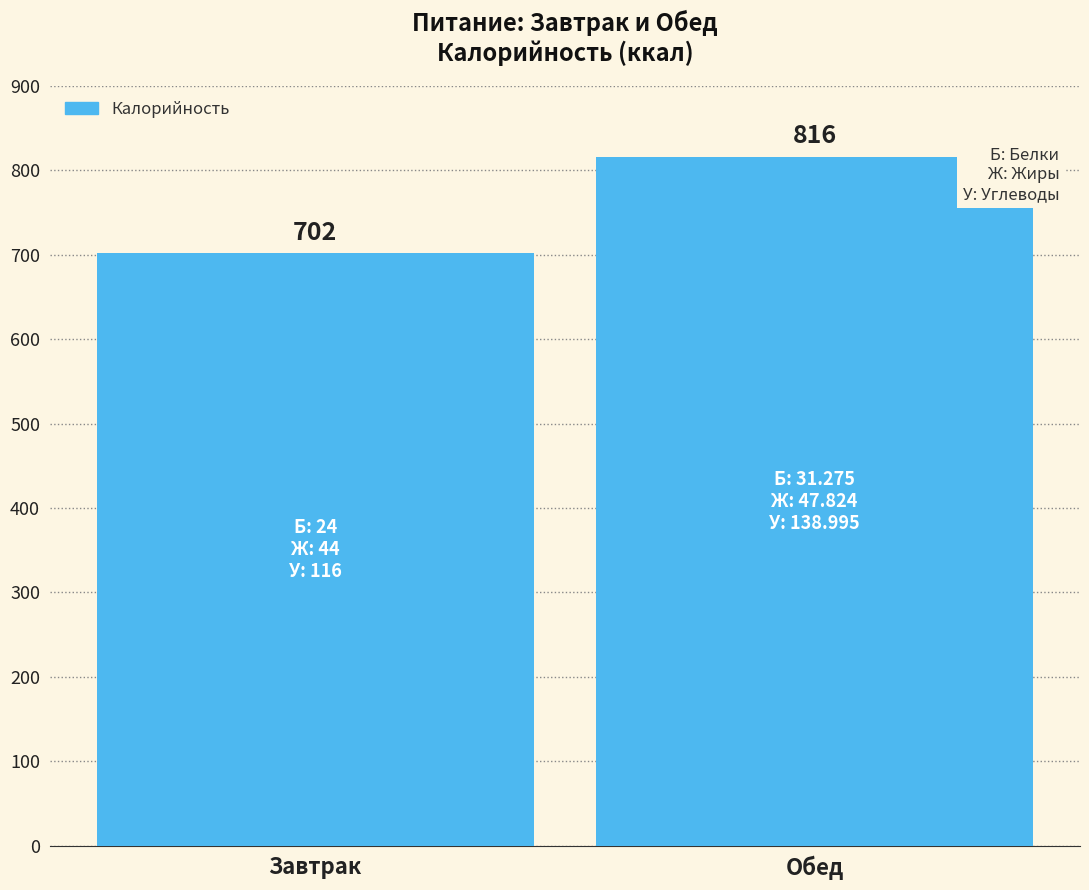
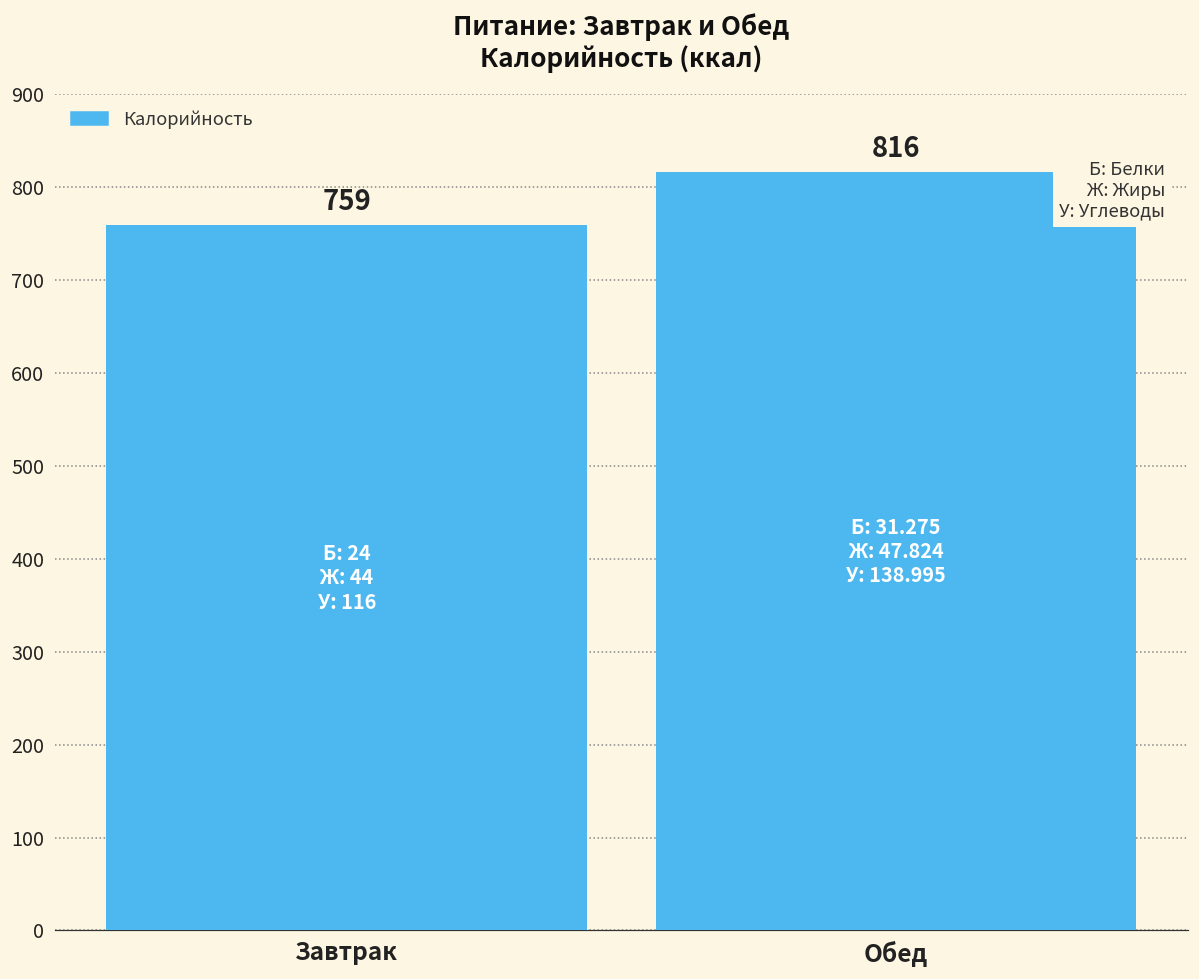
Завтрак: 702 -> 759
